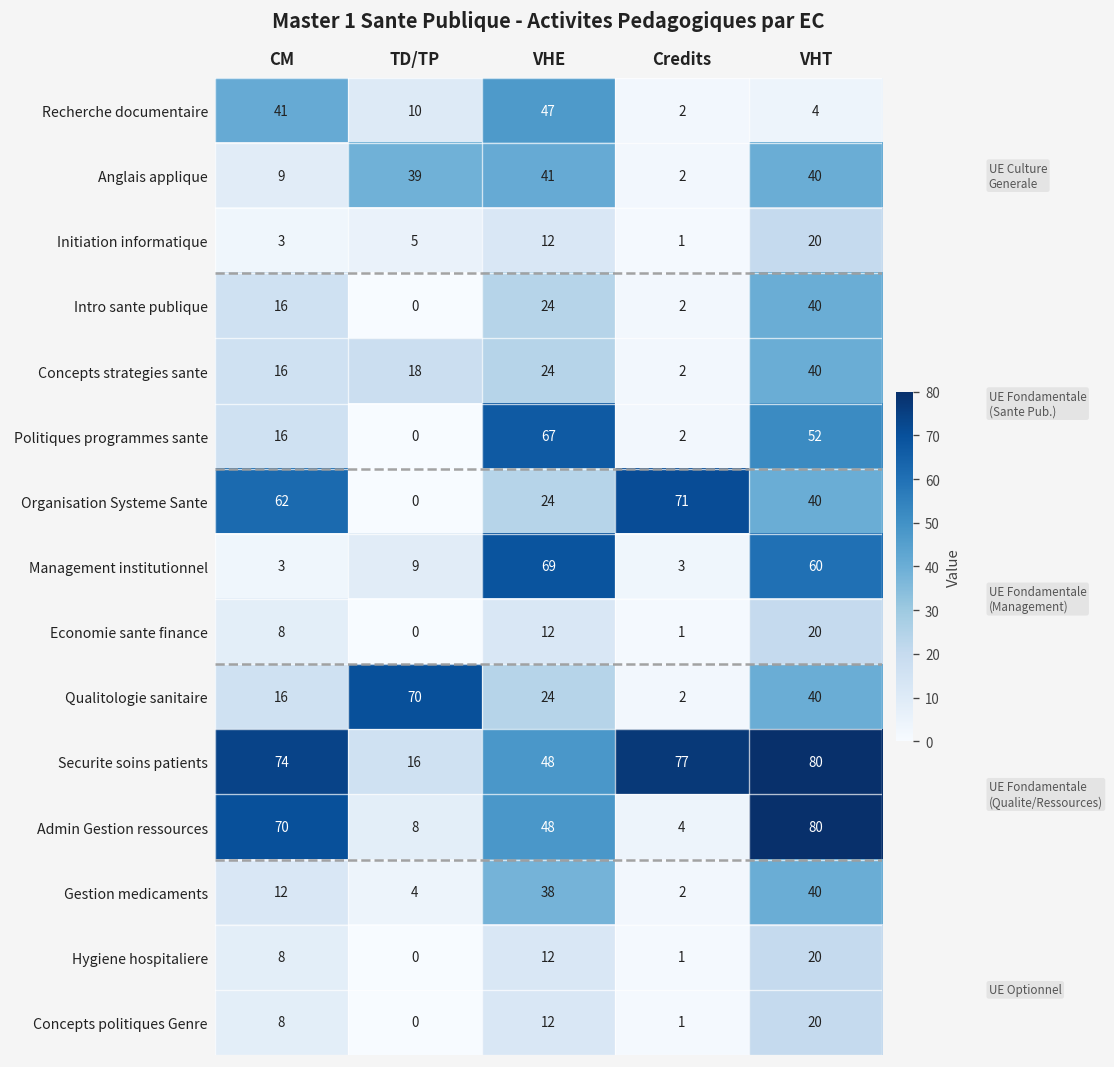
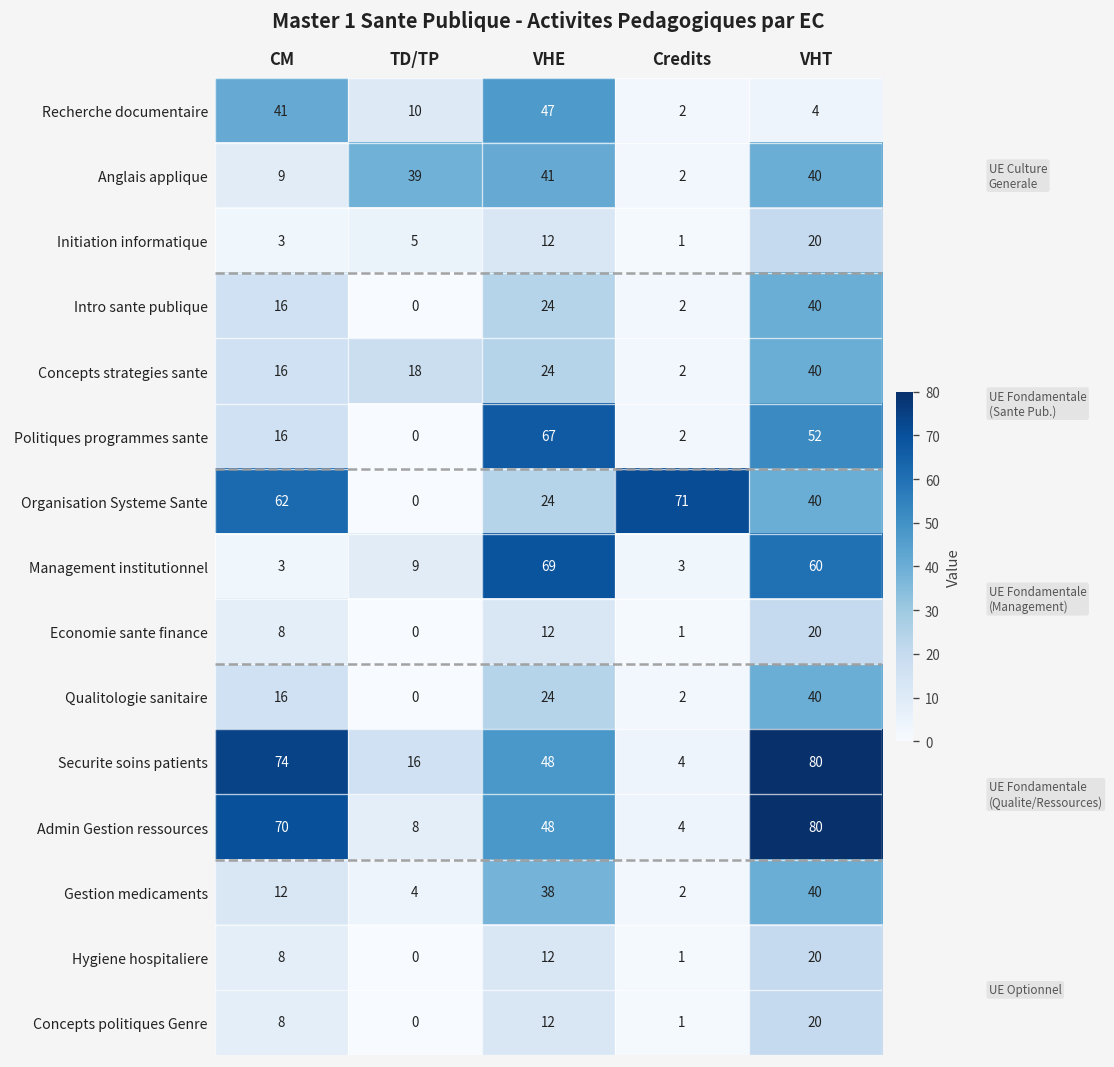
Qualitologie sanitaire, TD/TP: 70 -> 0
Securite soins patients, Credits: 77 -> 4
